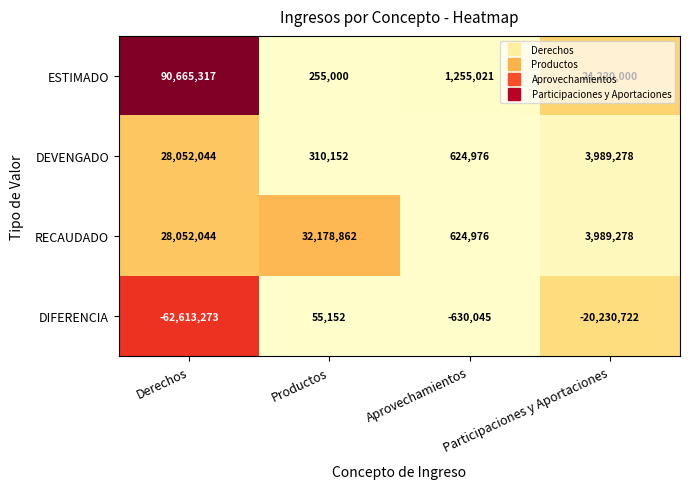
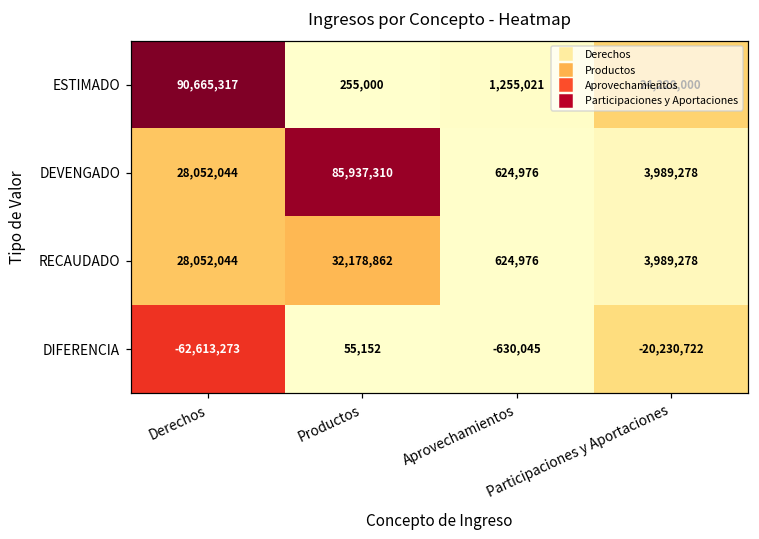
DEVENGADO, Productos: 310,152 -> 85,937,310
